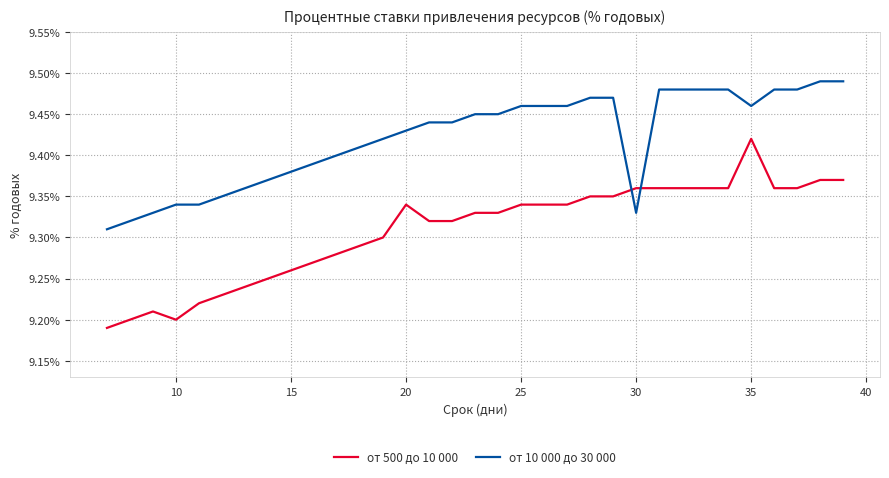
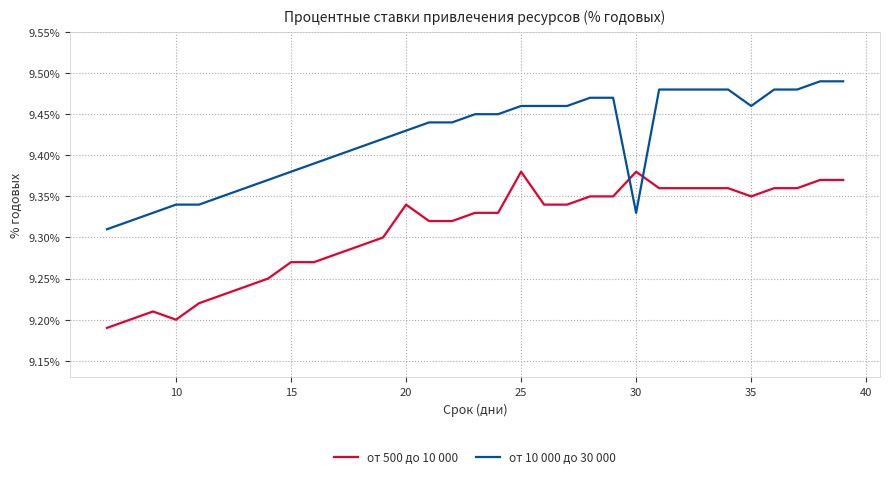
от 500 до 10 000, 15: 9.26% -> 9.27%
от 500 до 10 000, 25: 9.34% -> 9.38%
от 500 до 10 000, 30: 9.36% -> 9.38%
от 500 до 10 000, 35: 9.42% -> 9.35%
